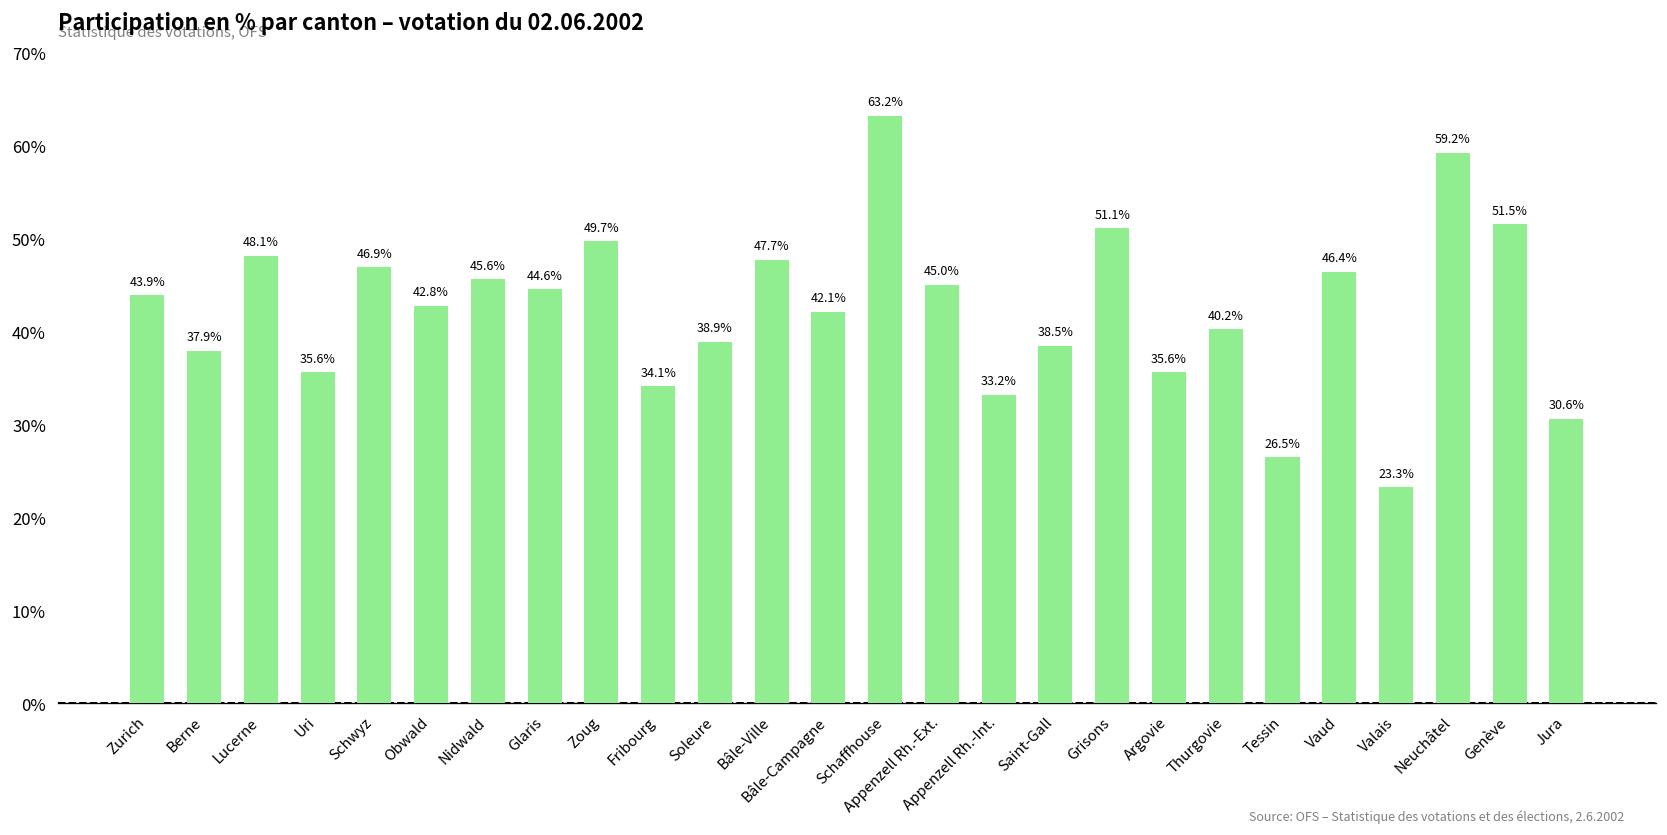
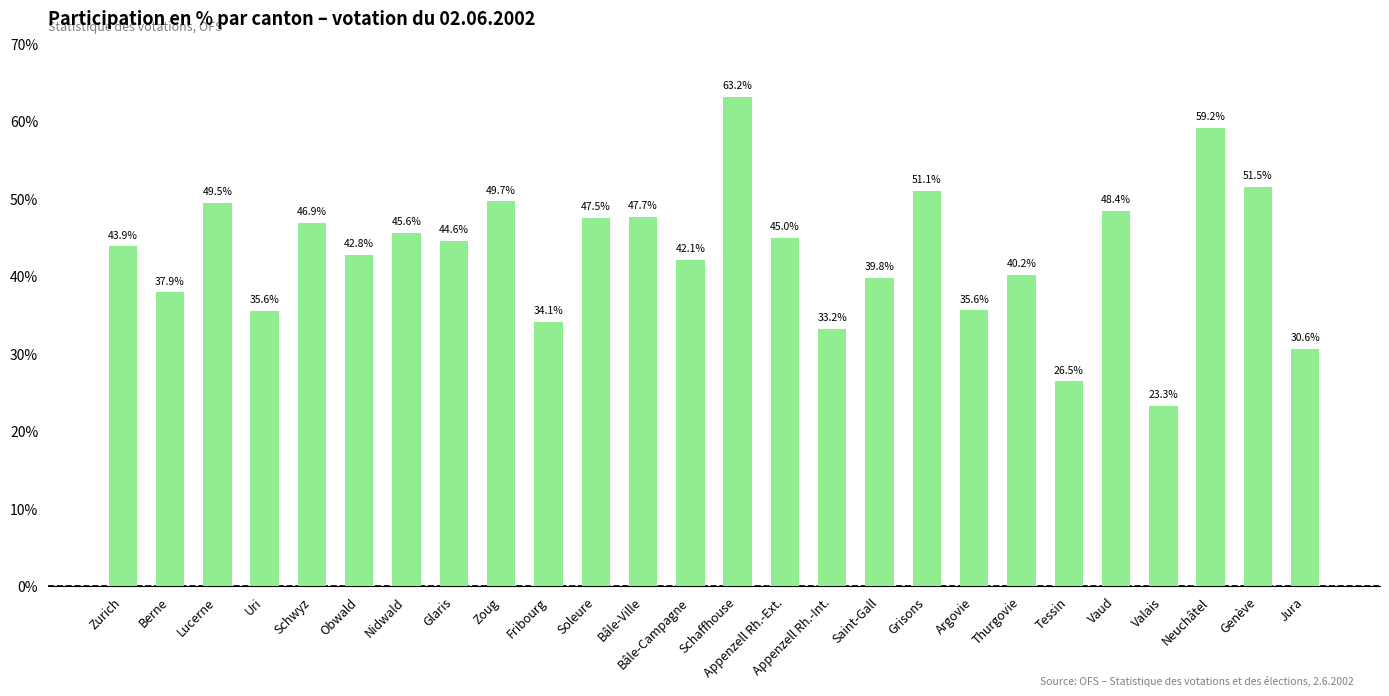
Lucerne: 48.1% -> 49.5%
Soleure: 38.9% -> 47.5%
Saint-Gall: 38.5% -> 39.8%
Vaud: 46.4% -> 48.4%
